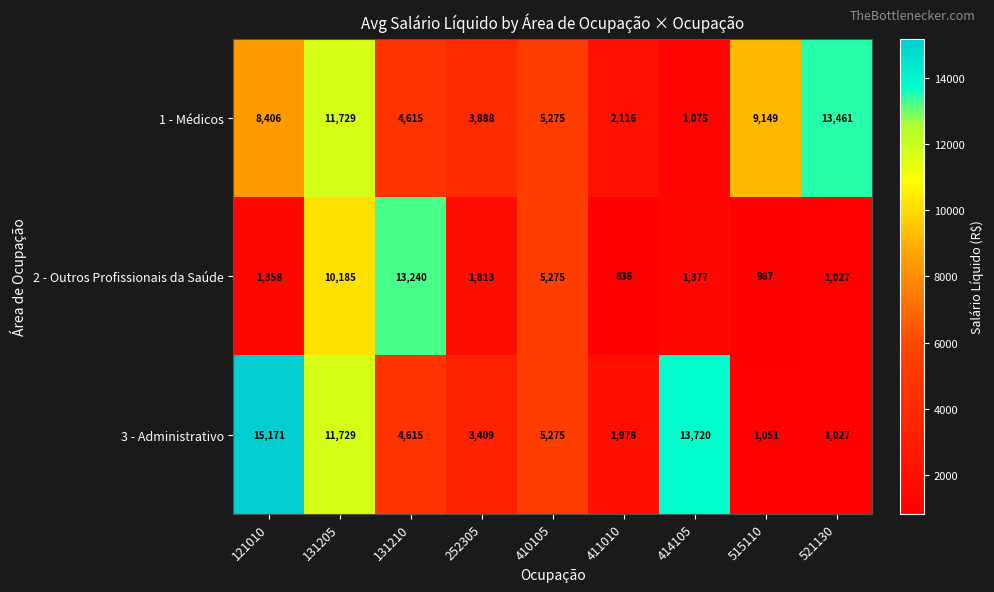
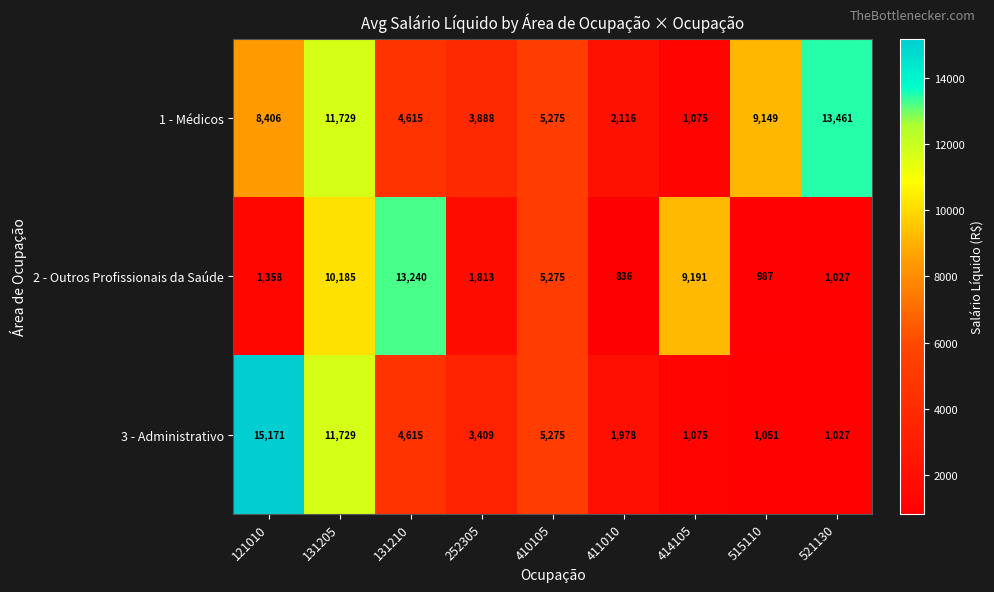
2 - Outros Profissionais da Saúde, 414105: 1,377 -> 9,191
3 - Administrativo, 414105: 13,720 -> 1,075
